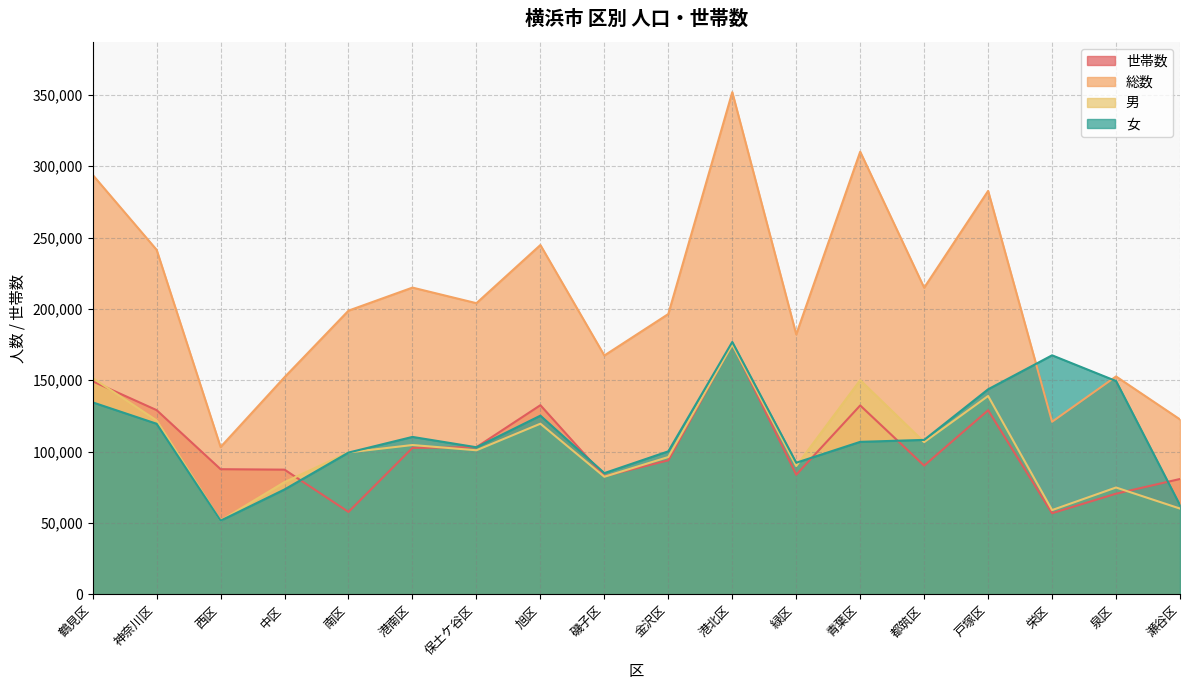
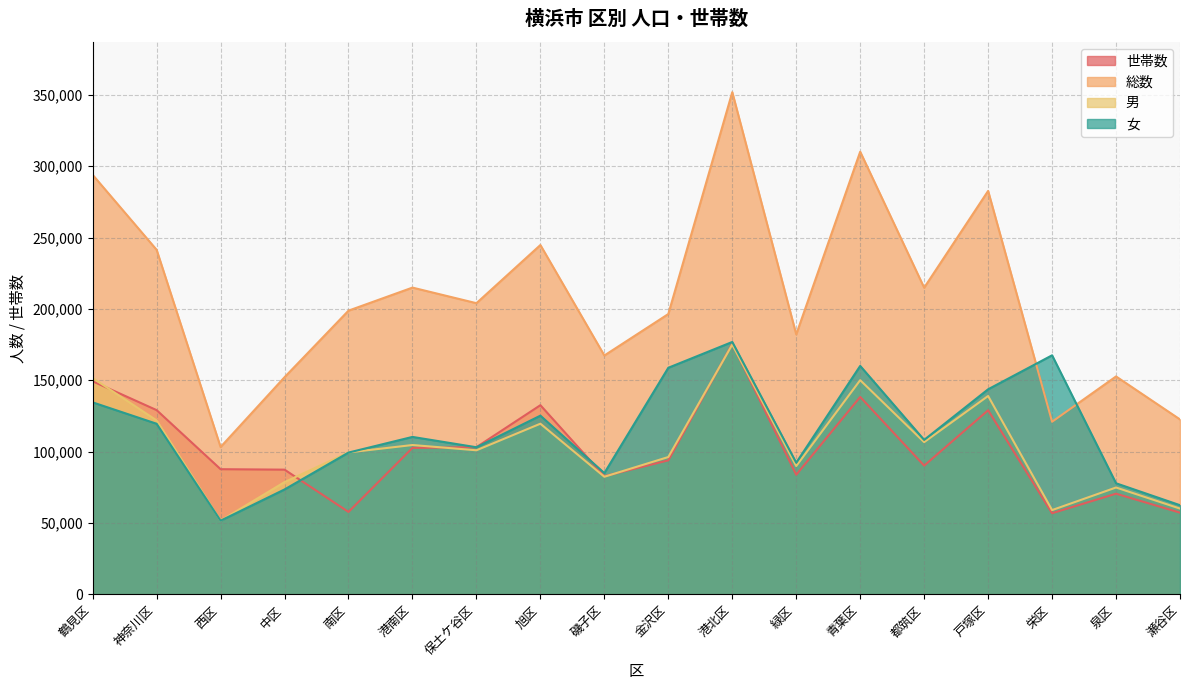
女, 金沢区: 100,000 -> 159,000
世帯数, 青葉区: 132,000 -> 138,000
女, 青葉区: 107,000 -> 160,000
女, 泉区: 149,000 -> 78,000
世帯数, 瀬谷区: 81,000 -> 57,000
